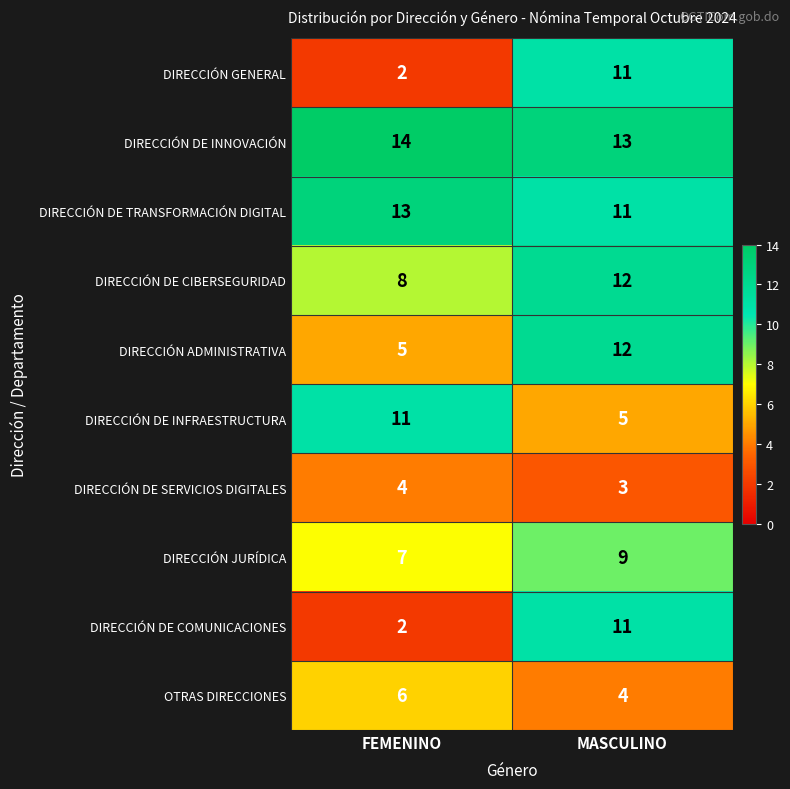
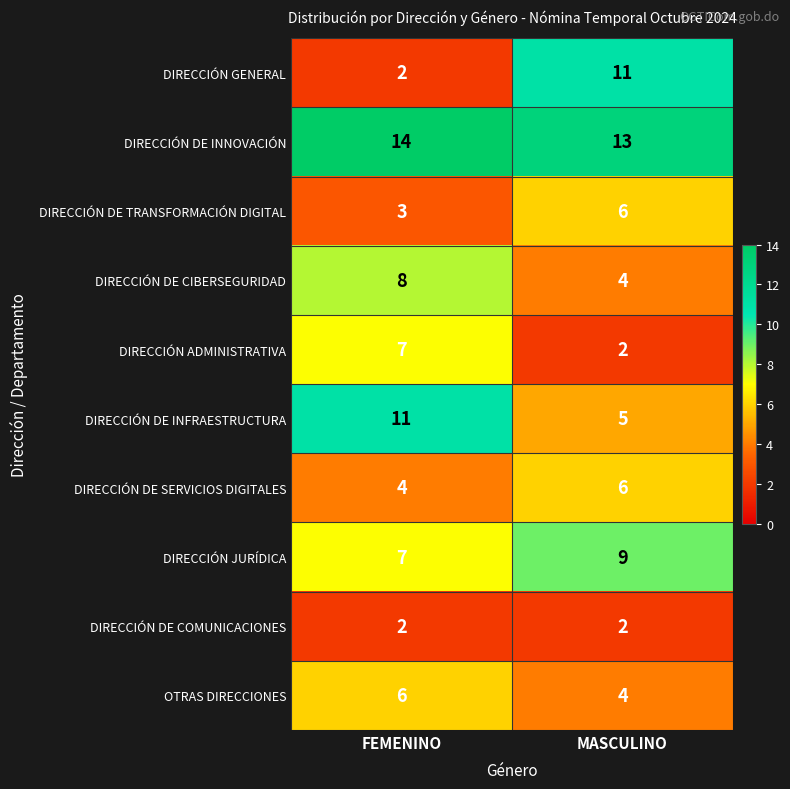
DIRECCIÓN DE TRANSFORMACIÓN DIGITAL, FEMENINO: 13 -> 3
DIRECCIÓN DE TRANSFORMACIÓN DIGITAL, MASCULINO: 11 -> 6
DIRECCIÓN DE CIBERSEGURIDAD, MASCULINO: 12 -> 4
DIRECCIÓN ADMINISTRATIVA, FEMENINO: 5 -> 7
DIRECCIÓN ADMINISTRATIVA, MASCULINO: 12 -> 2
DIRECCIÓN DE SERVICIOS DIGITALES, MASCULINO: 3 -> 6
DIRECCIÓN DE COMUNICACIONES, MASCULINO: 11 -> 2
